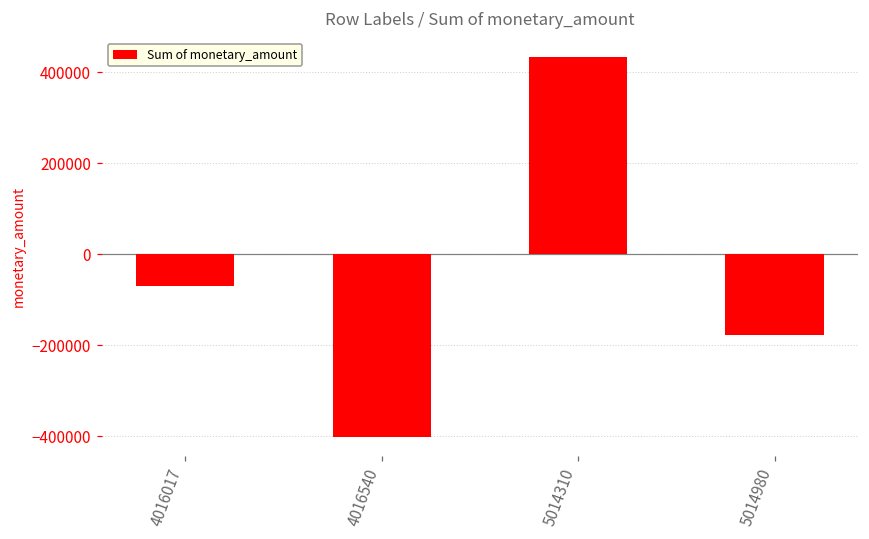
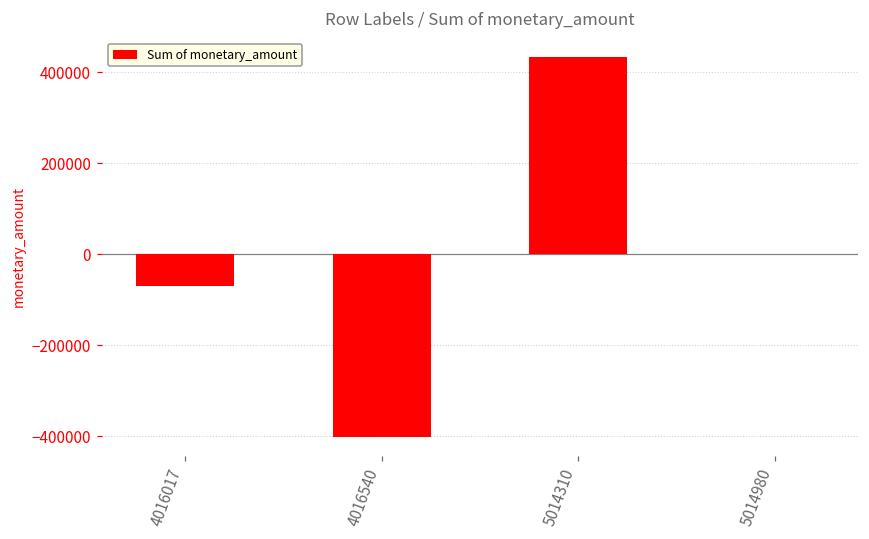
5014980: -180000 -> 0
